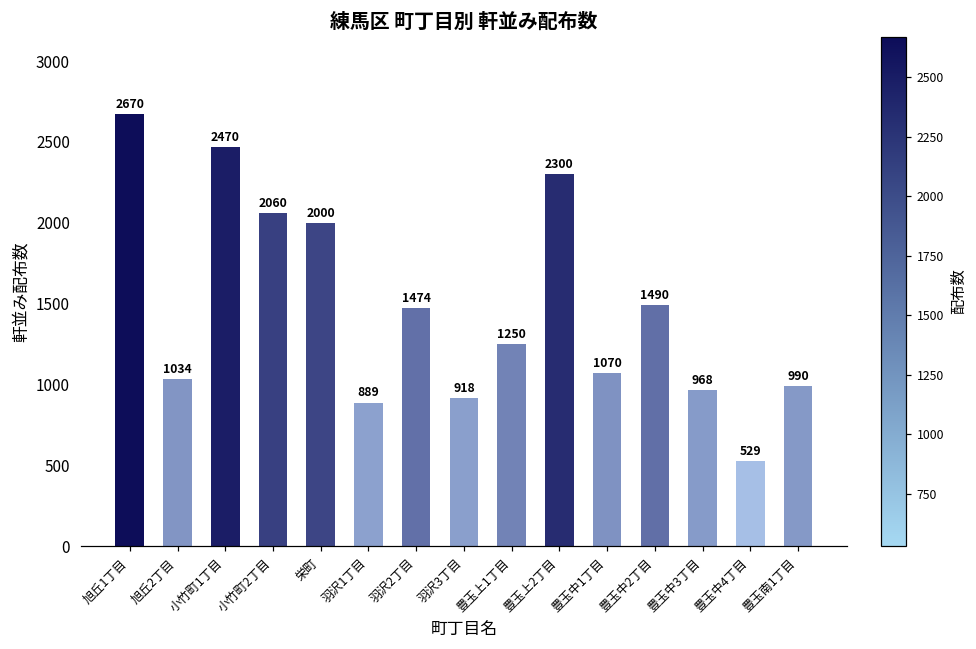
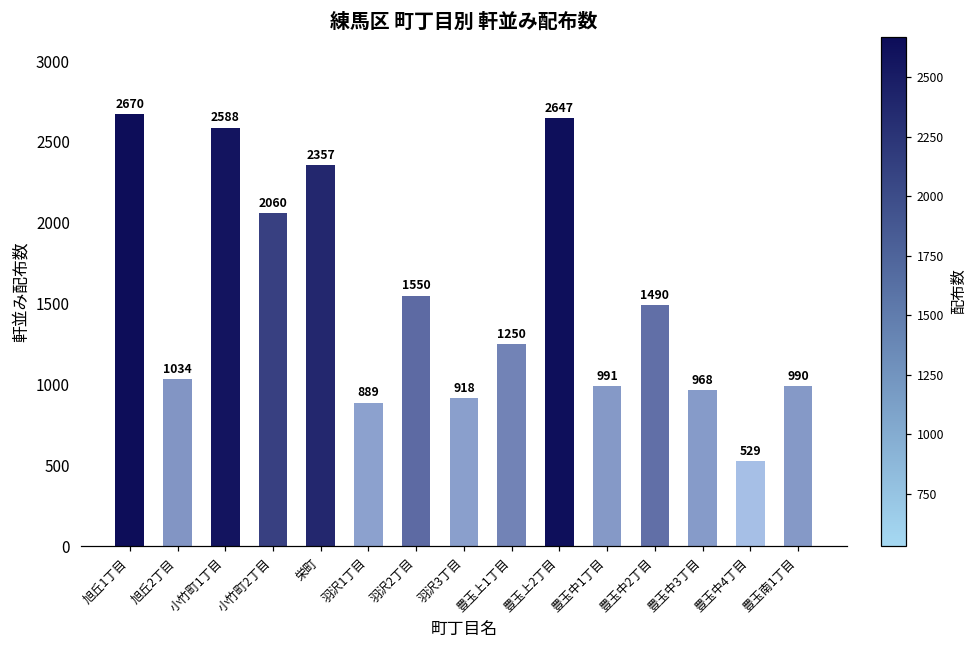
小竹町1丁目: 2470 -> 2588
栄町: 2000 -> 2357
羽沢2丁目: 1474 -> 1550
豊玉上2丁目: 2300 -> 2647
豊玉中1丁目: 1070 -> 991
